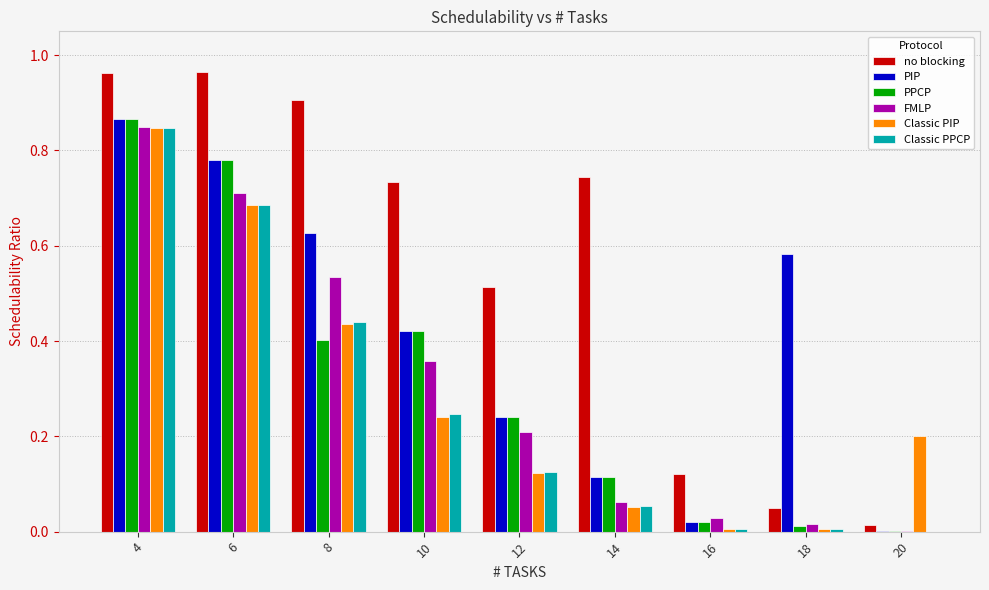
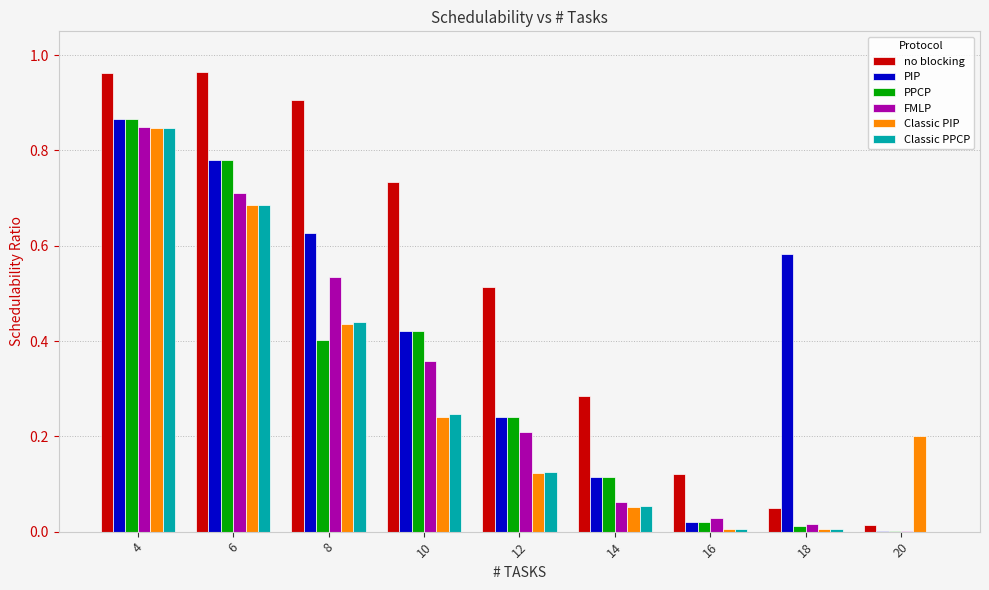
no blocking, 14: 0.74 -> 0.28
